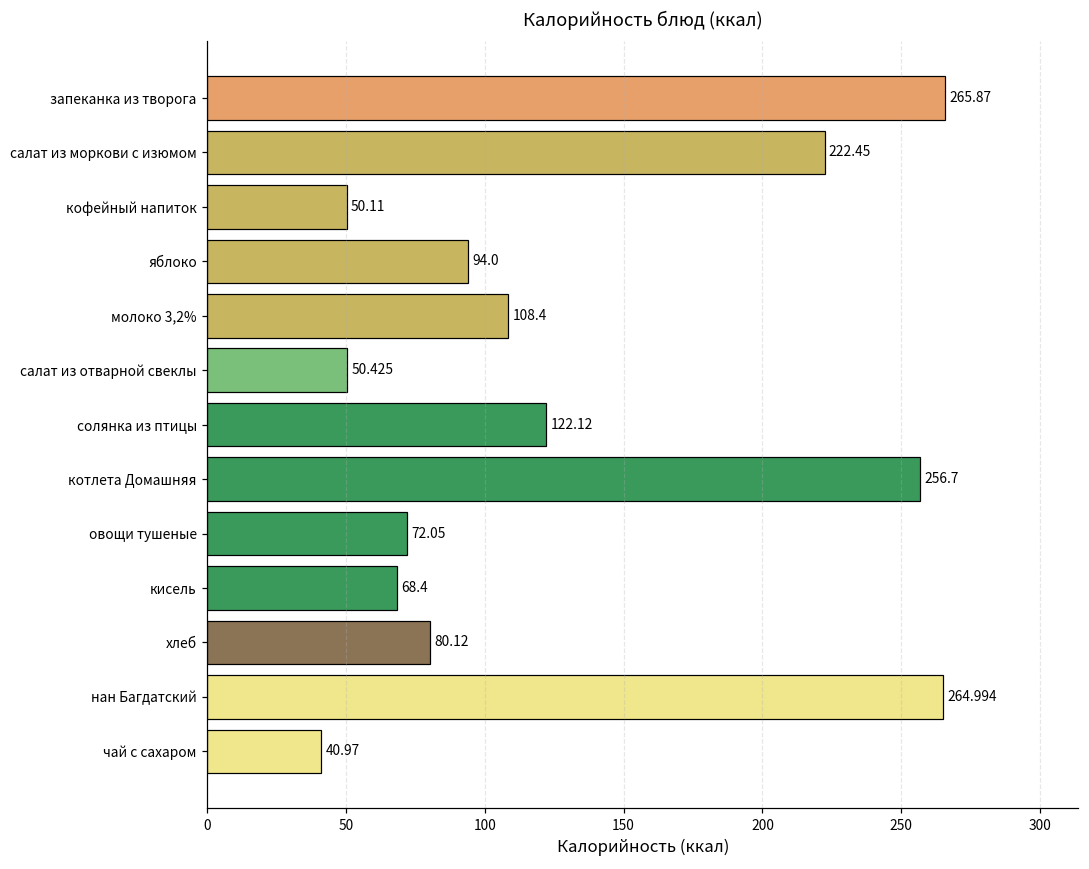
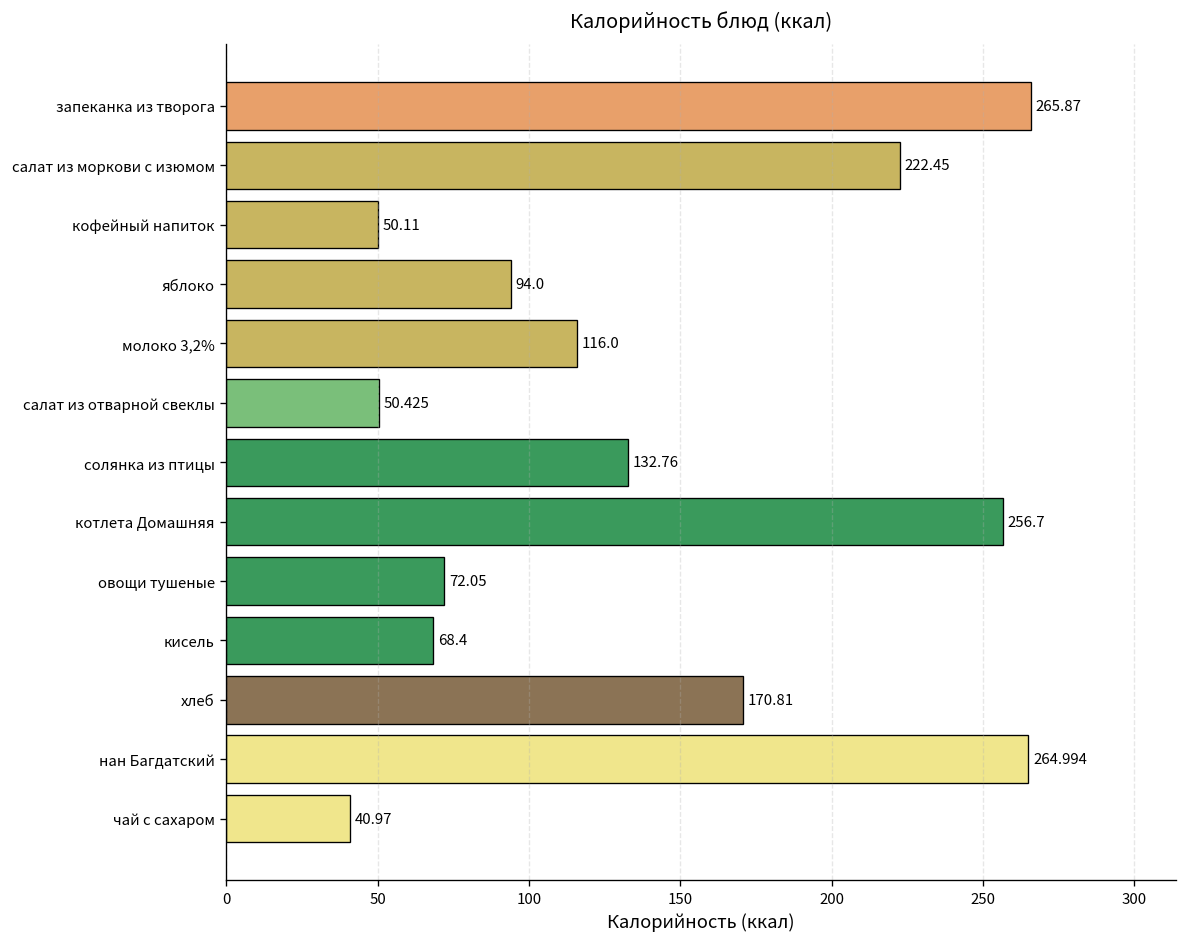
молоко 3,2%: 108.4 -> 116.0
солянка из птицы: 122.12 -> 132.76
хлеб: 80.12 -> 170.81
